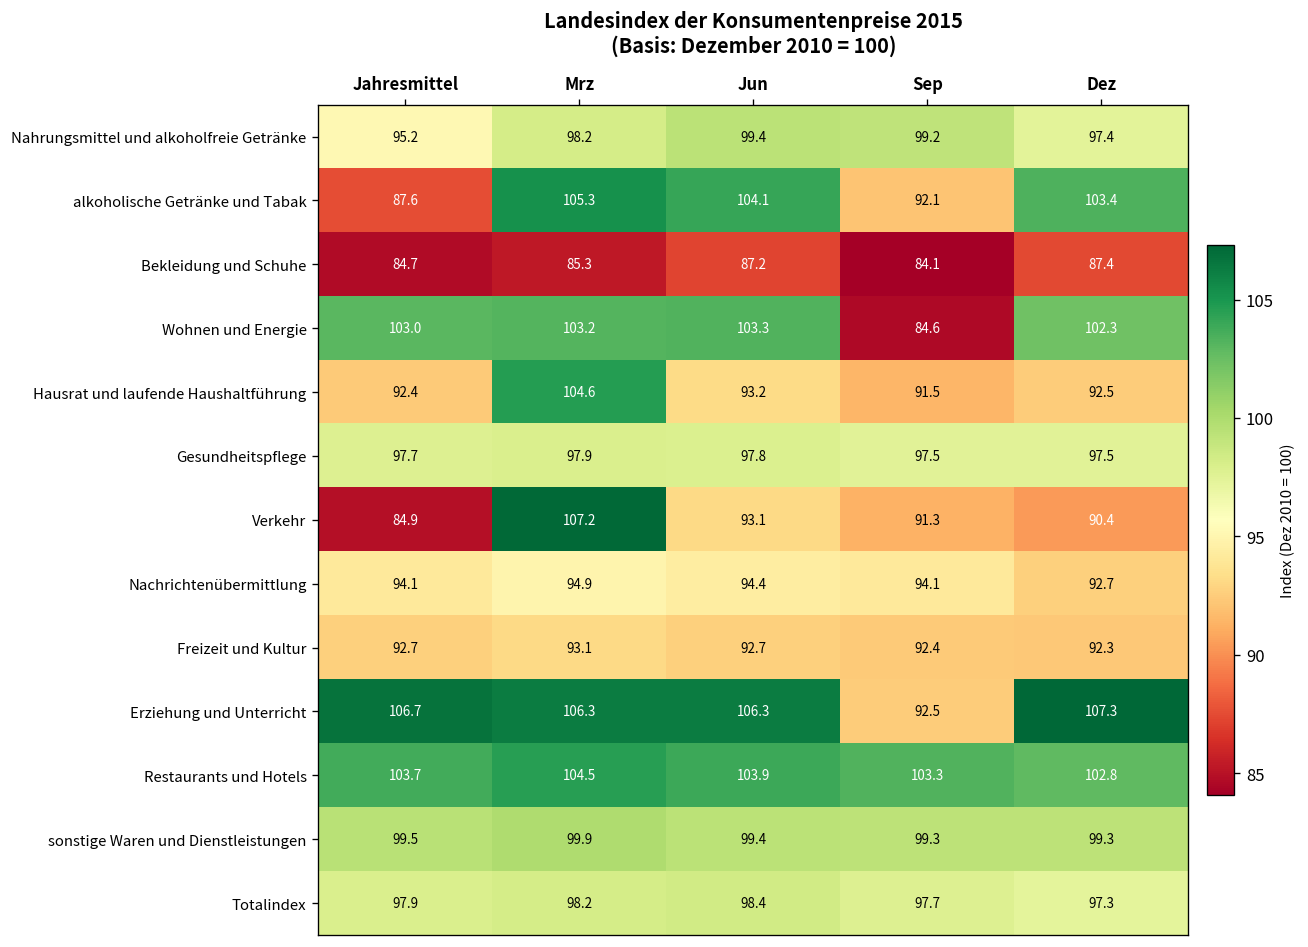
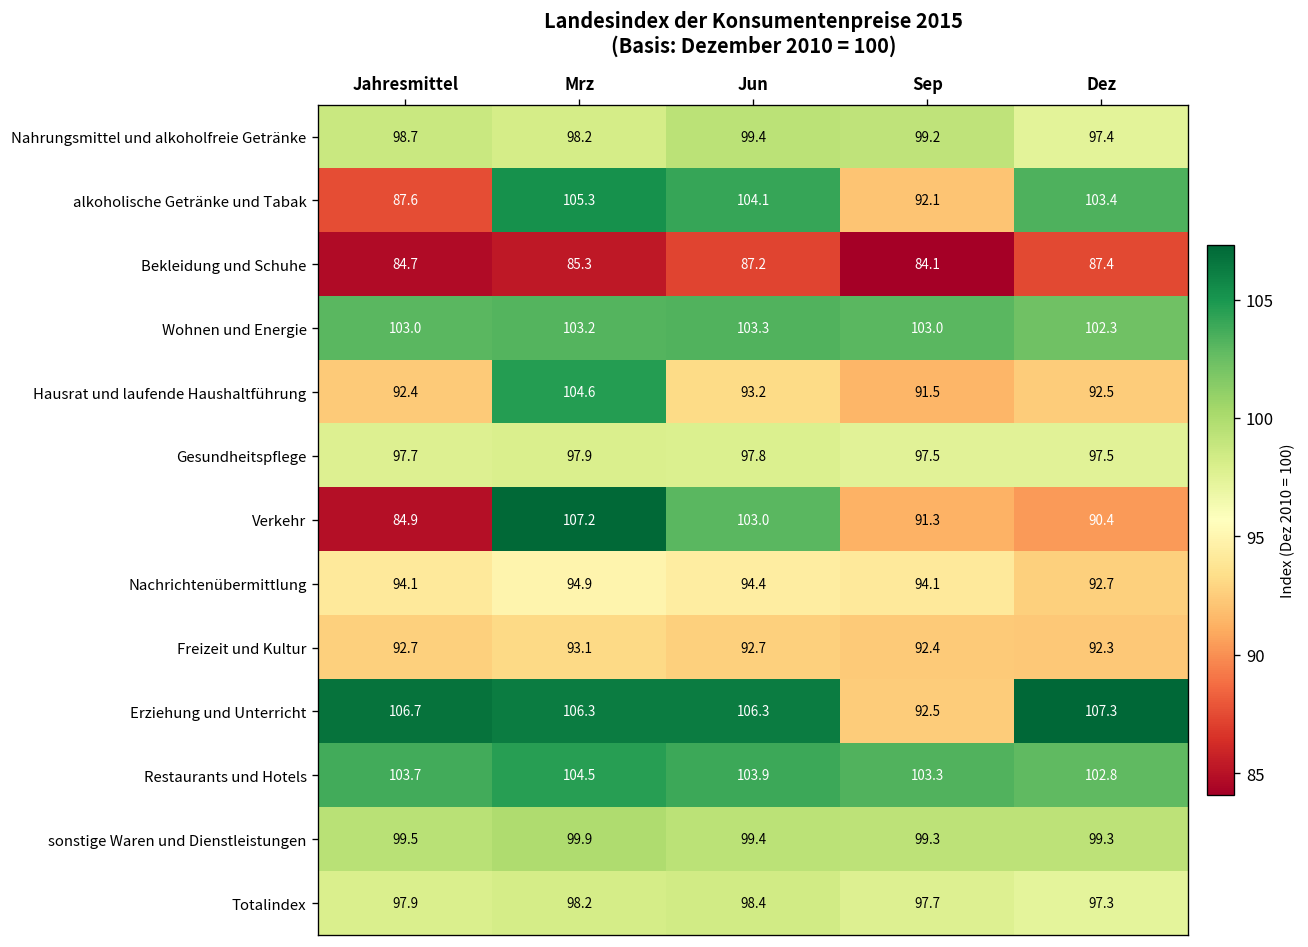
Nahrungsmittel und alkoholfreie Getränke, Jahresmittel: 95.2 -> 98.7
Wohnen und Energie, Sep: 84.6 -> 103.0
Verkehr, Jun: 93.1 -> 103.0
